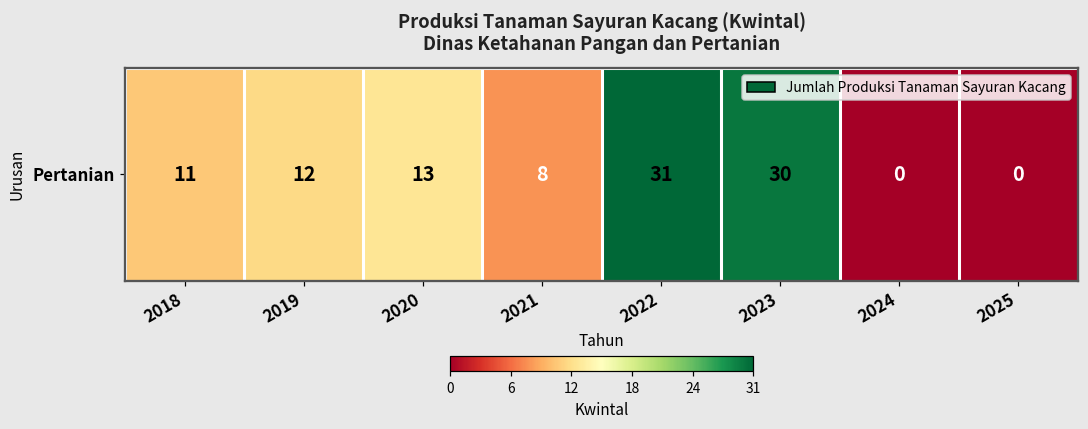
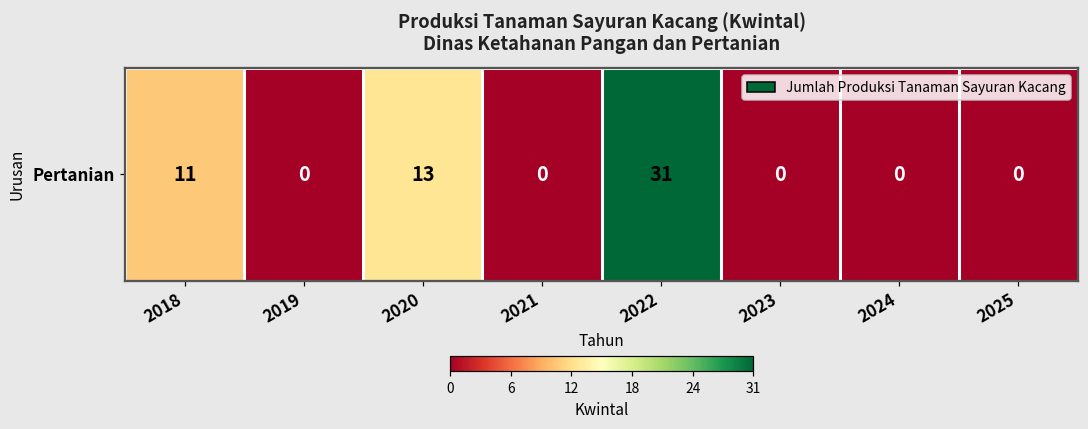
Pertanian, 2019: 12 -> 0
Pertanian, 2021: 8 -> 0
Pertanian, 2023: 30 -> 0
